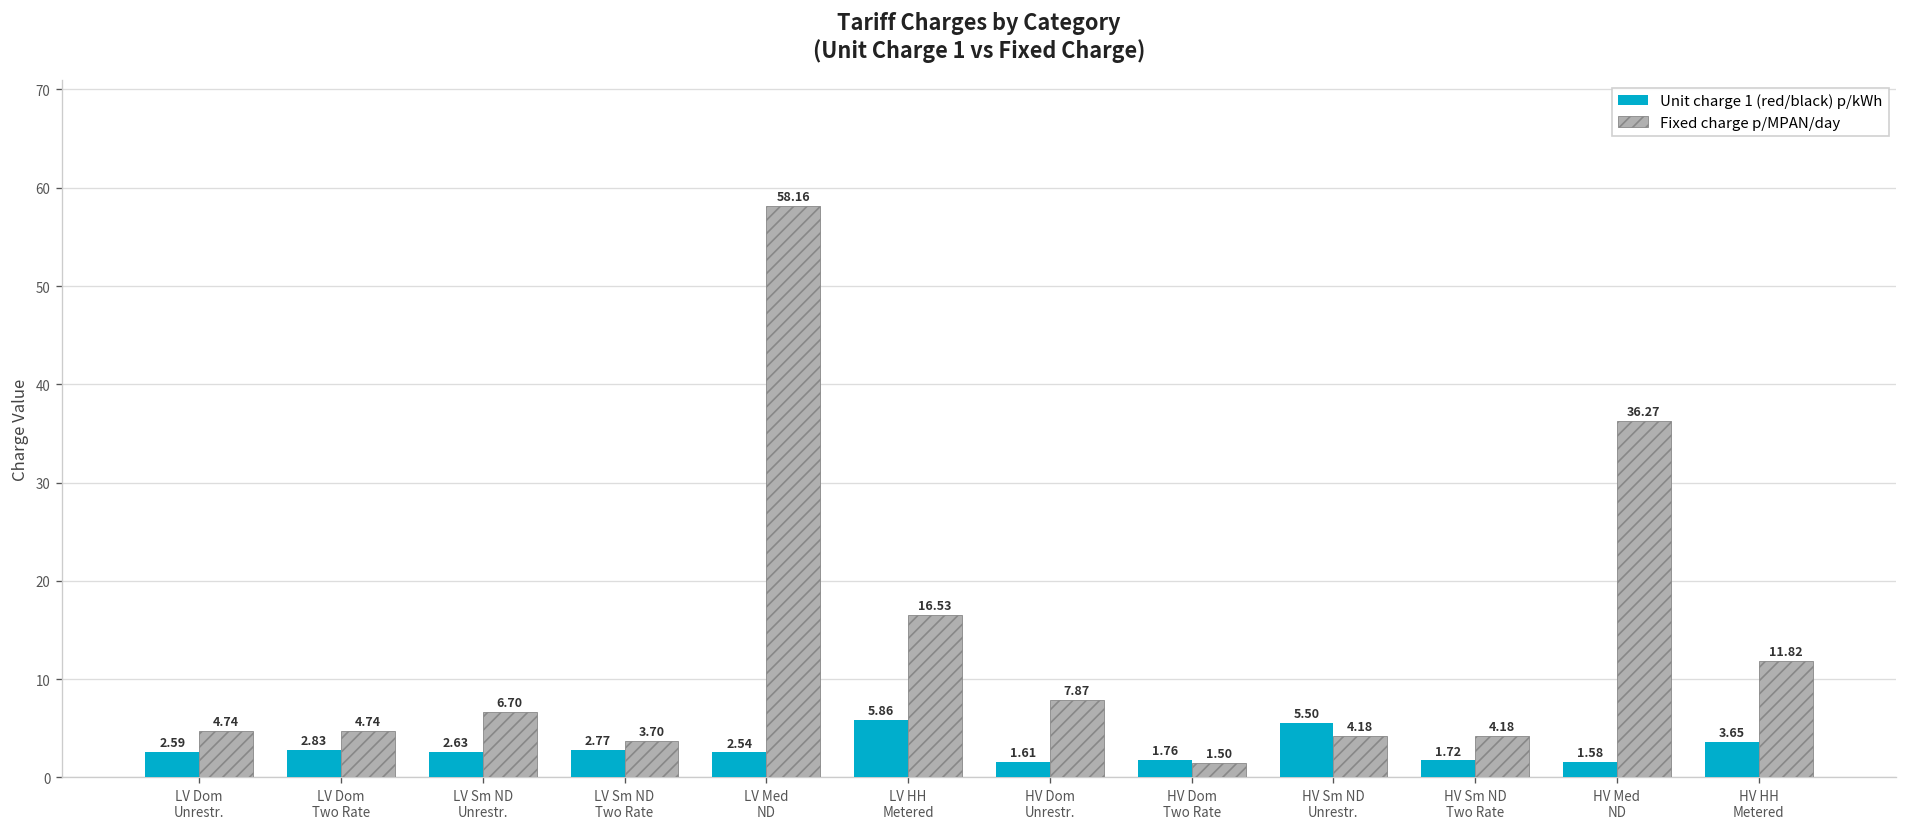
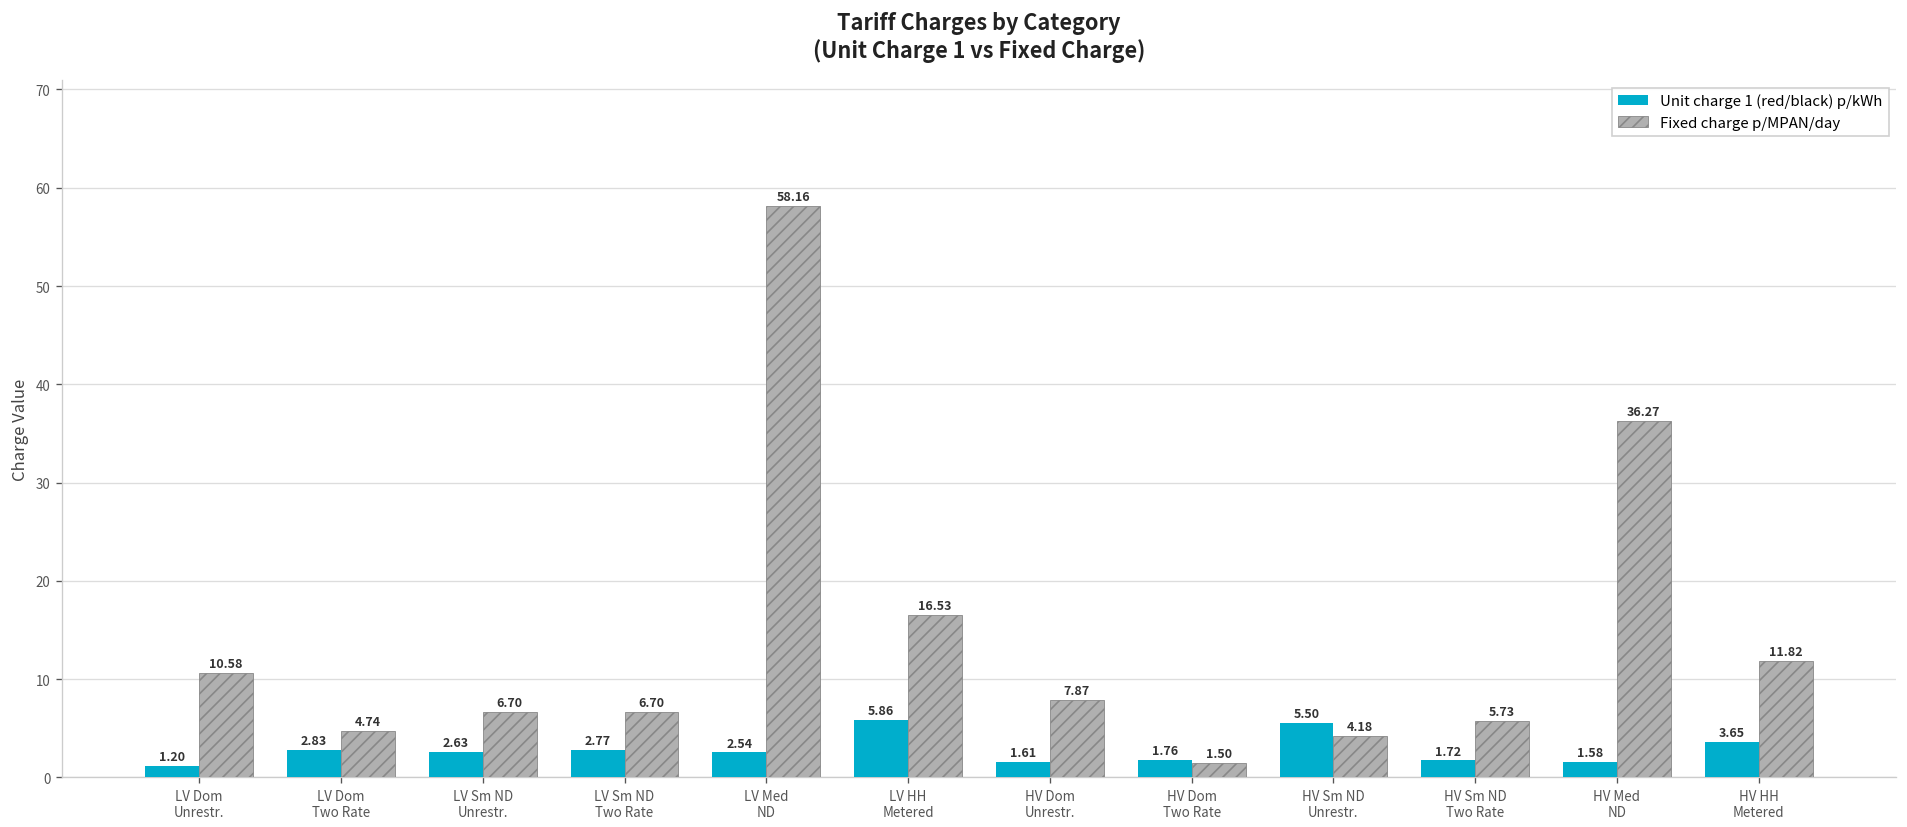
Unit charge 1 (red/black) p/kWh, LV Dom Unrestr.: 2.59 -> 1.20
Fixed charge p/MPAN/day, LV Dom Unrestr.: 4.74 -> 10.58
Fixed charge p/MPAN/day, LV Sm ND Two Rate: 3.70 -> 6.70
Fixed charge p/MPAN/day, HV Sm ND Two Rate: 4.18 -> 5.73
